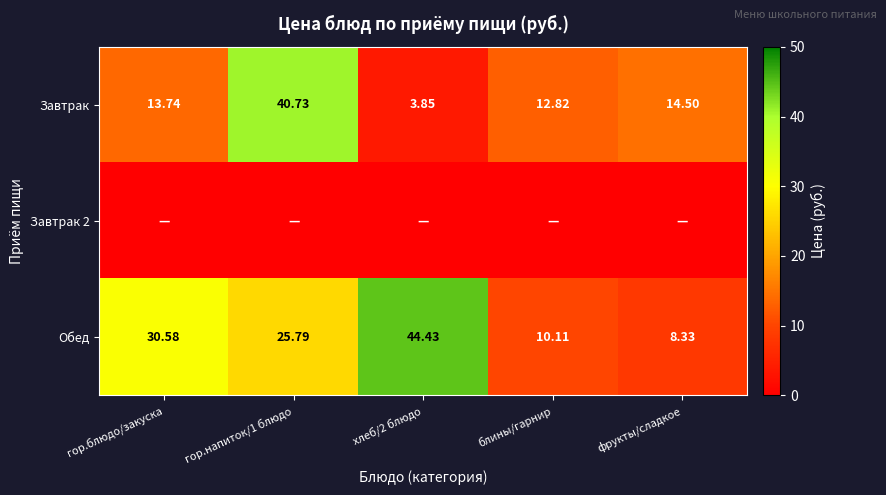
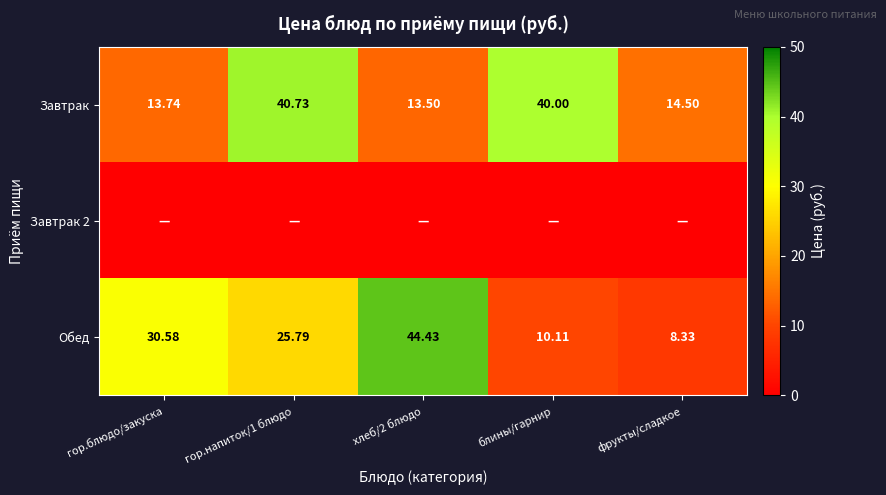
Завтрак, хлеб/2 блюдо: 3.85 -> 13.50
Завтрак, блины/гарнир: 12.82 -> 40.00
